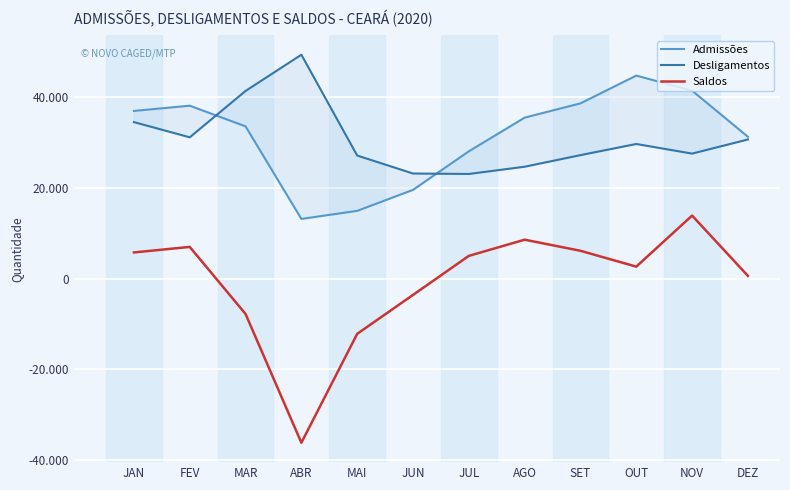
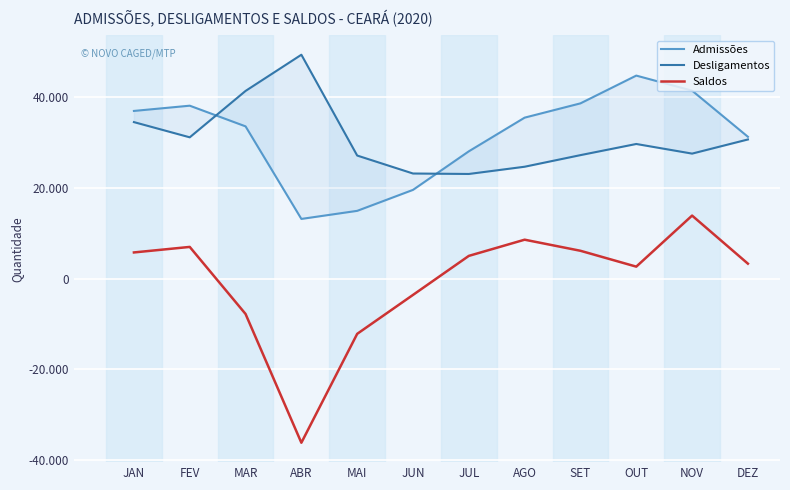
Saldos, DEZ: 1 -> 3
